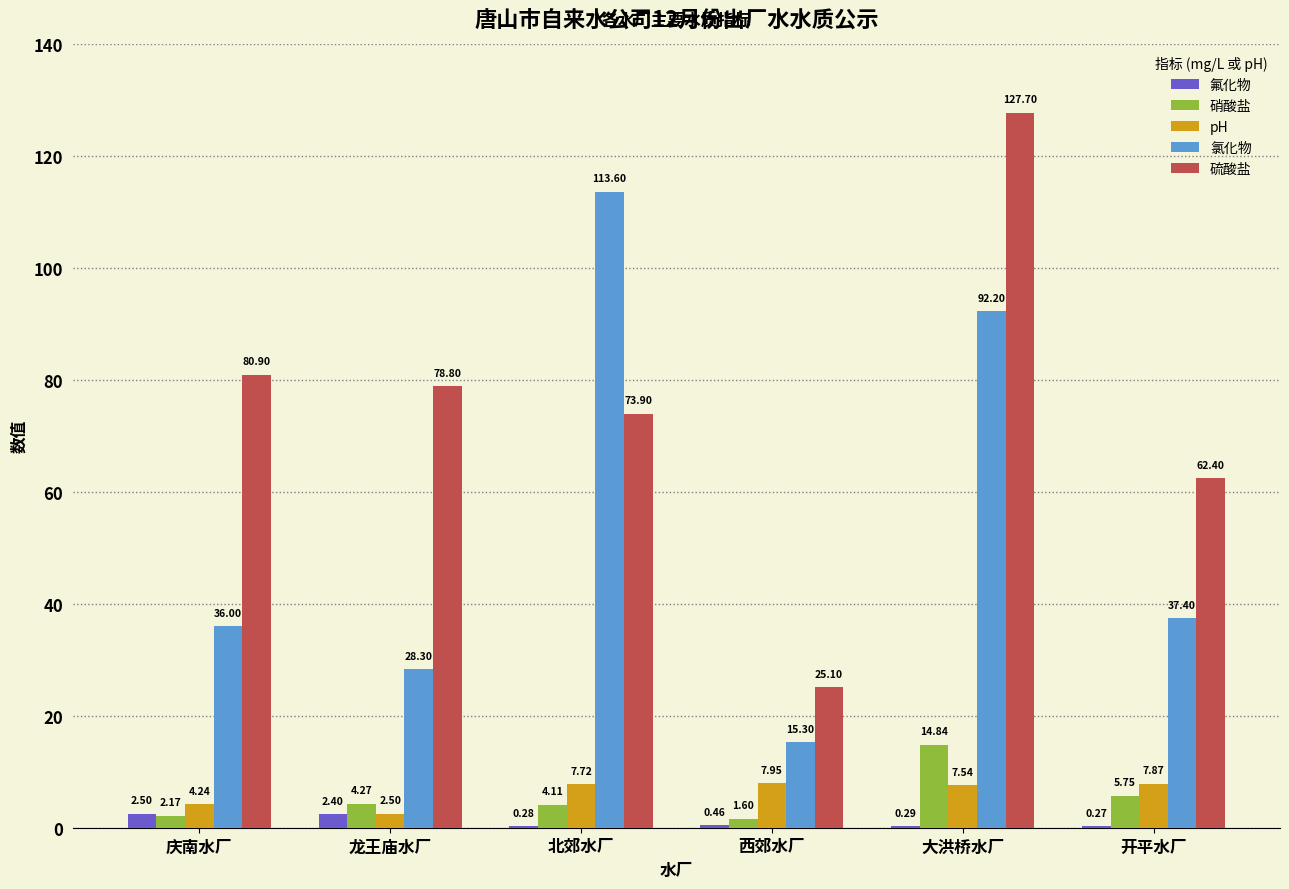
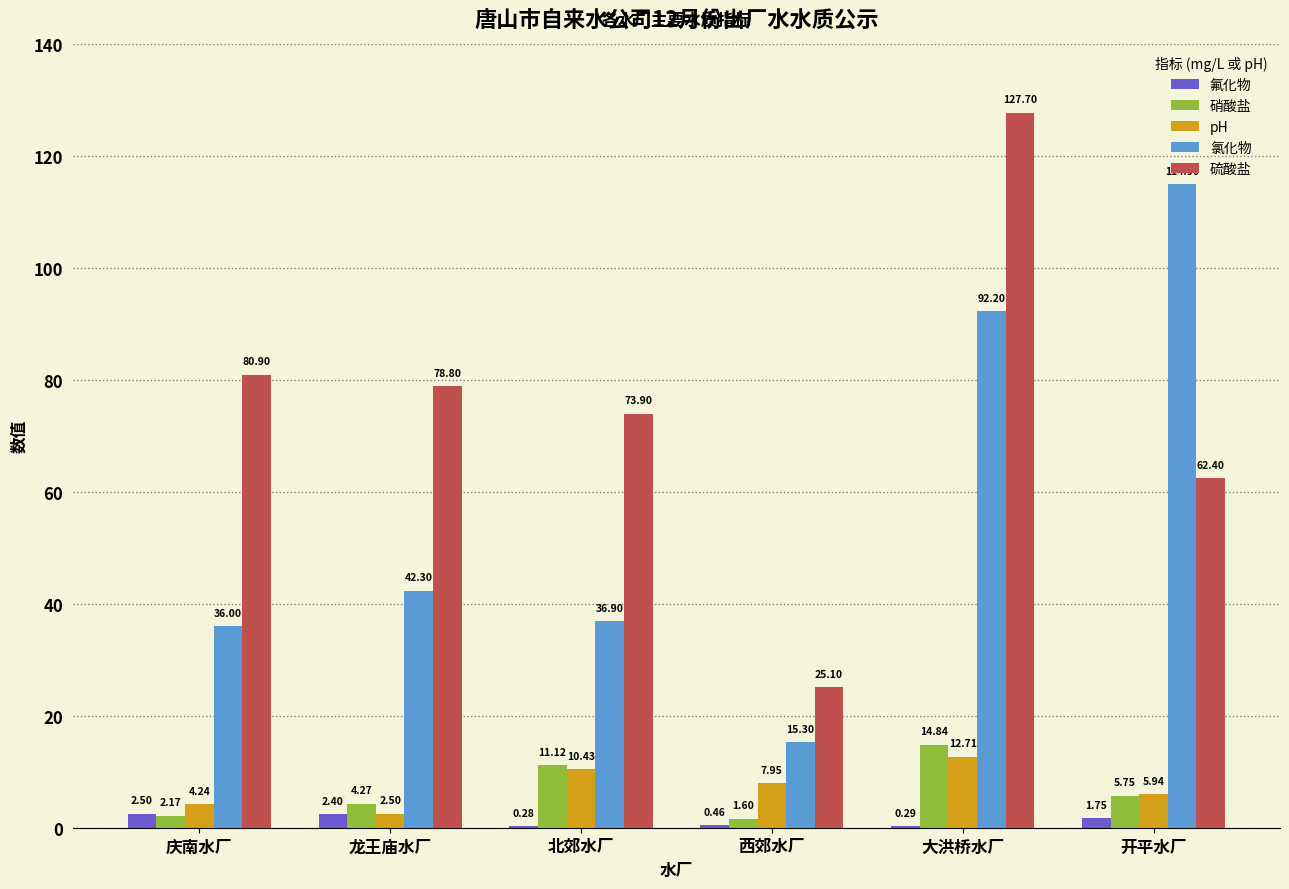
氯化物, 龙王庙水厂: 28.30 -> 42.30
硝酸盐, 北郊水厂: 4.11 -> 11.12
pH, 北郊水厂: 7.72 -> 10.43
氯化物, 北郊水厂: 113.60 -> 36.90
pH, 大洪桥水厂: 7.54 -> 12.71
氟化物, 开平水厂: 0.27 -> 1.75
pH, 开平水厂: 7.87 -> 5.94
氯化物, 开平水厂: 37.40 -> 114.90
